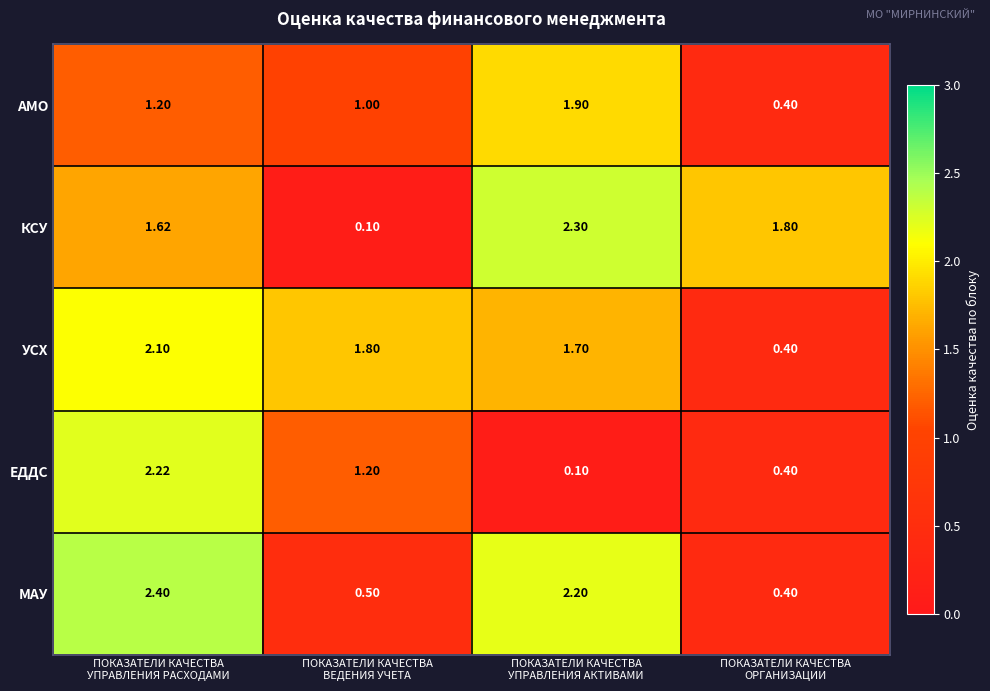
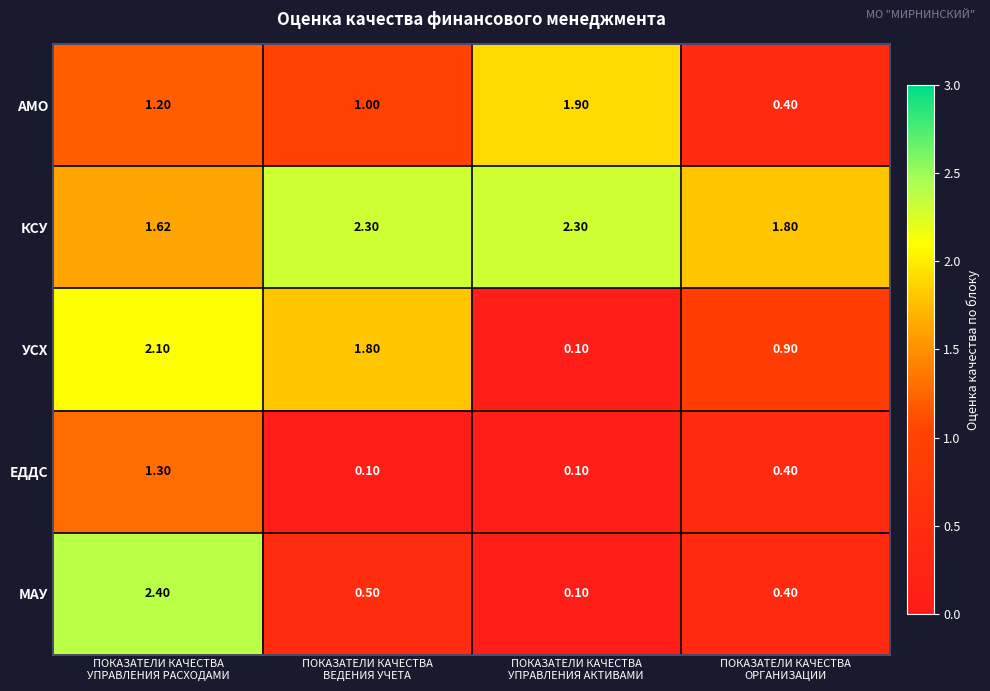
КСУ, ПОКАЗАТЕЛИ КАЧЕСТВА ВЕДЕНИЯ УЧЕТА: 0.10 -> 2.30
УСХ, ПОКАЗАТЕЛИ КАЧЕСТВА УПРАВЛЕНИЯ АКТИВАМИ: 1.70 -> 0.10
УСХ, ПОКАЗАТЕЛИ КАЧЕСТВА ОРГАНИЗАЦИИ: 0.40 -> 0.90
ЕДДС, ПОКАЗАТЕЛИ КАЧЕСТВА УПРАВЛЕНИЯ РАСХОДАМИ: 2.22 -> 1.30
ЕДДС, ПОКАЗАТЕЛИ КАЧЕСТВА ВЕДЕНИЯ УЧЕТА: 1.20 -> 0.10
МАУ, ПОКАЗАТЕЛИ КАЧЕСТВА УПРАВЛЕНИЯ АКТИВАМИ: 2.20 -> 0.10
